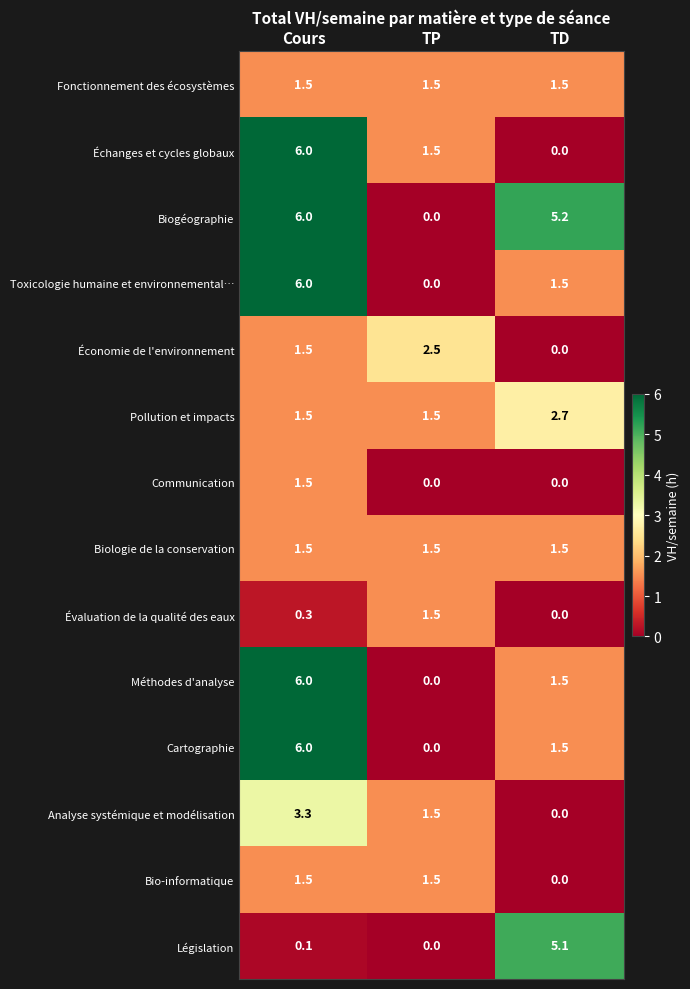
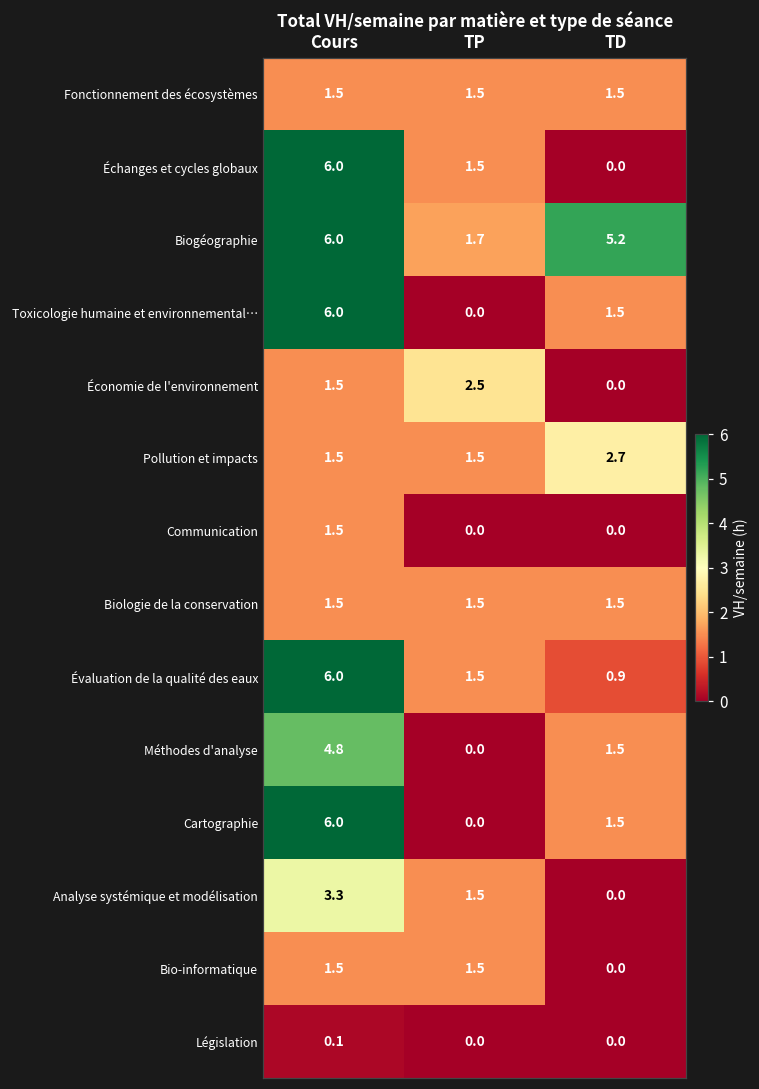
Biogéographie, TP: 0.0 -> 1.7
Évaluation de la qualité des eaux, Cours: 0.3 -> 6.0
Évaluation de la qualité des eaux, TD: 0.0 -> 0.9
Méthodes d'analyse, Cours: 6.0 -> 4.8
Législation, TD: 5.1 -> 0.0
